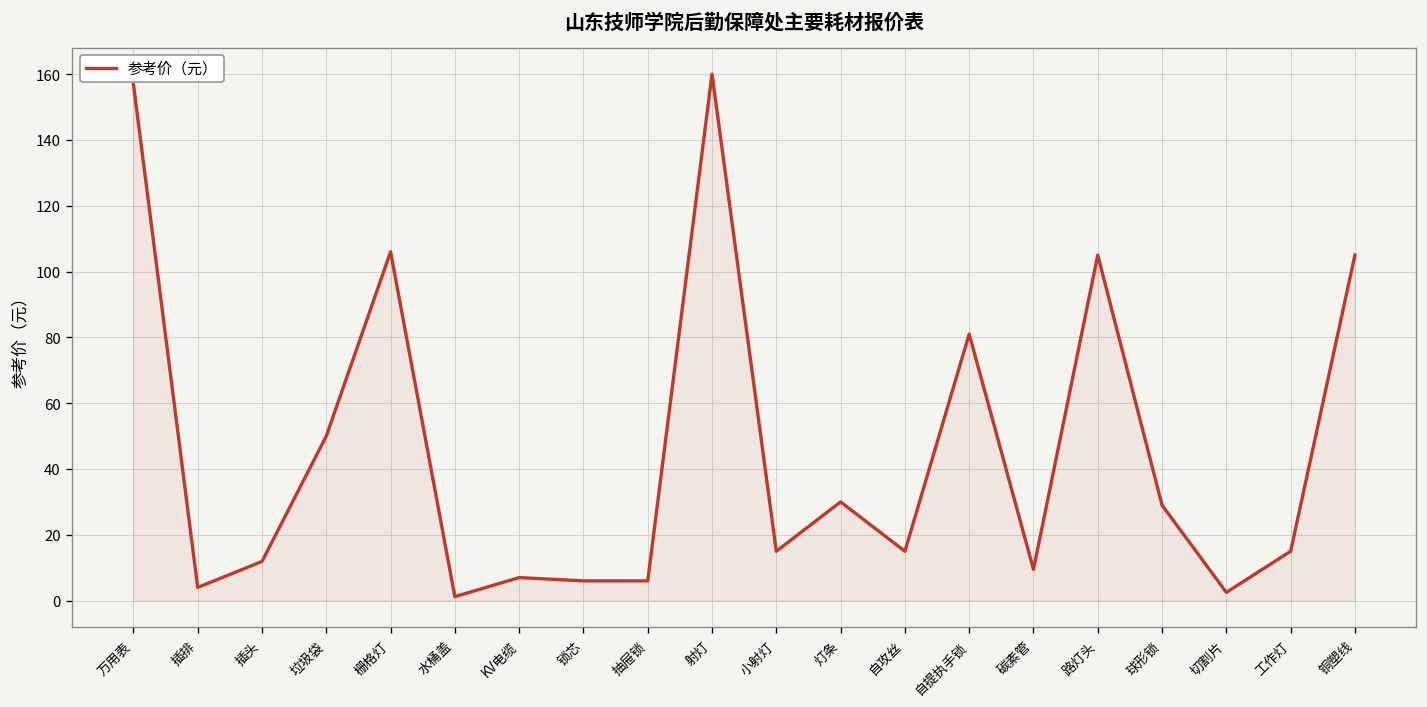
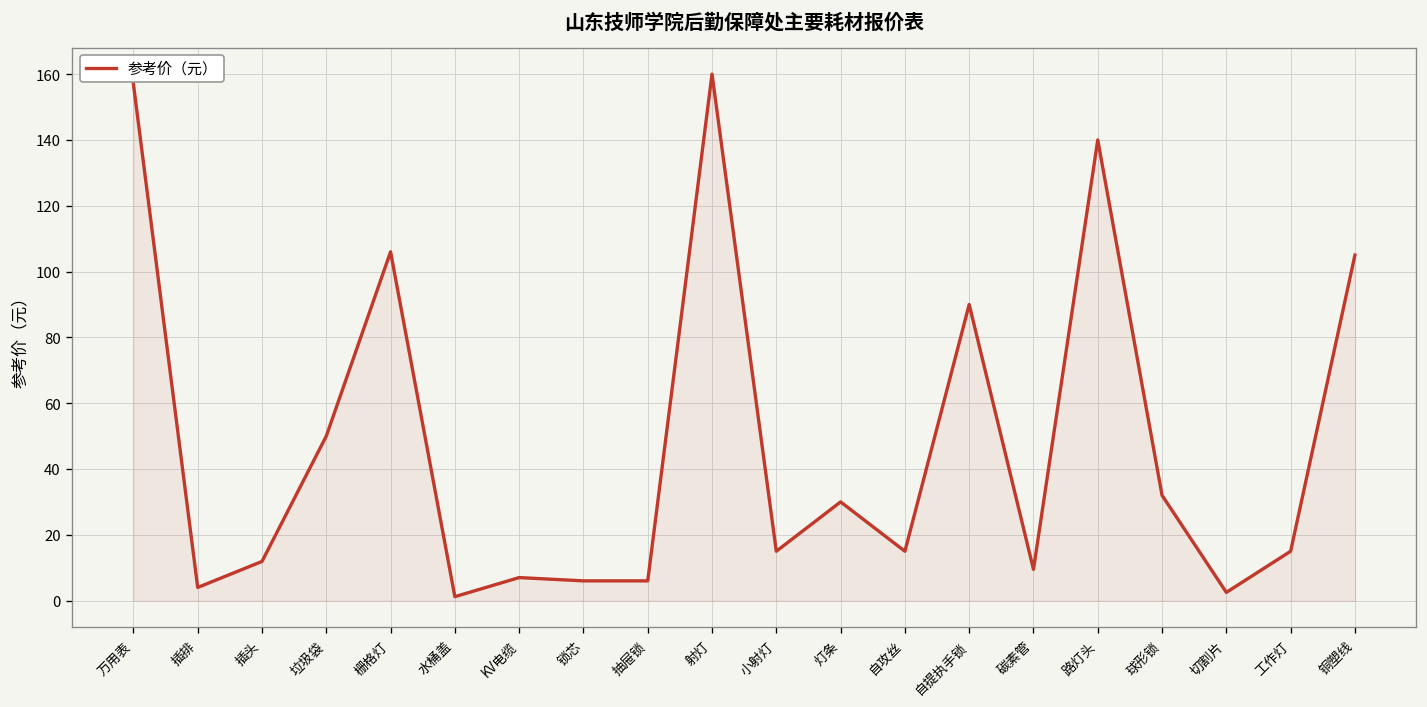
自提执手锁: 81 -> 90
路灯头: 105 -> 140
球形锁: 29 -> 32
